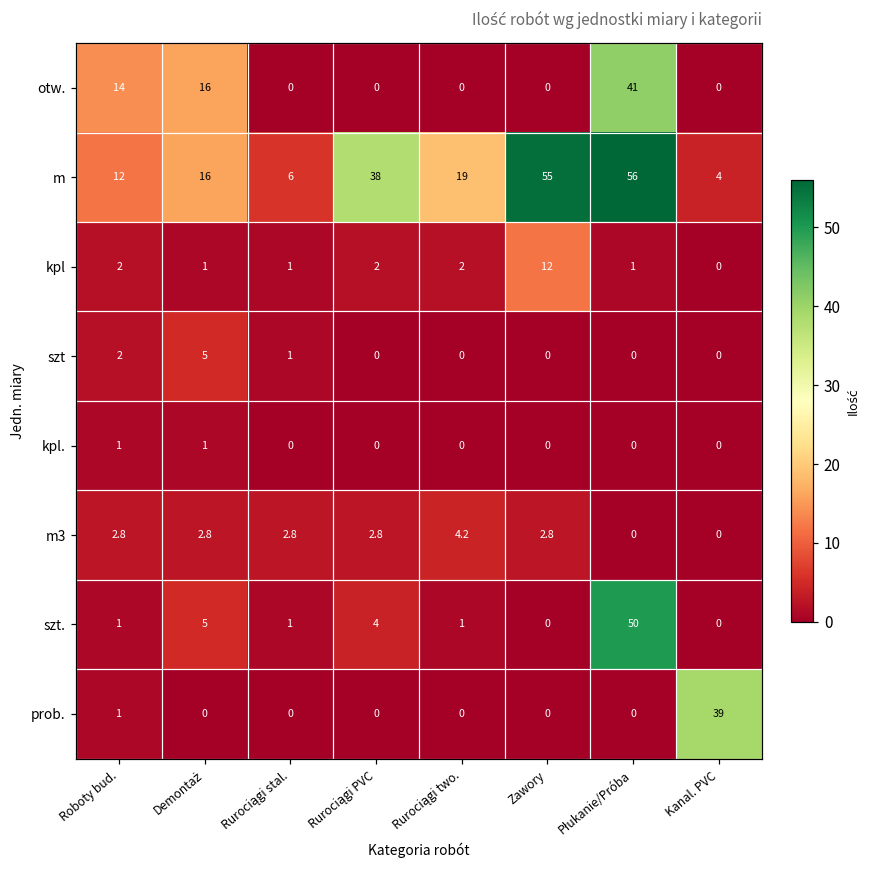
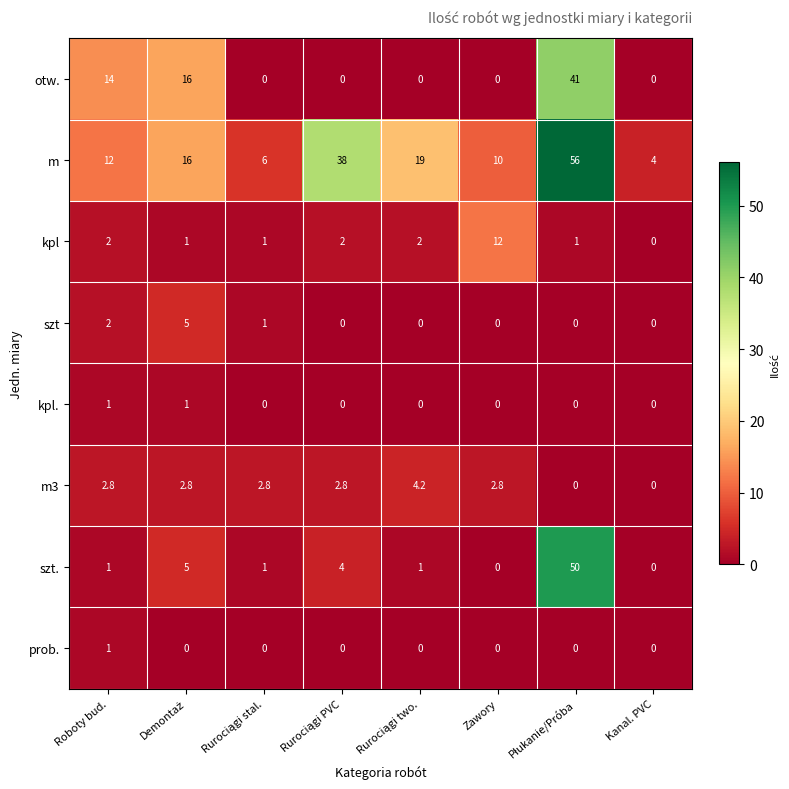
m, Zawory: 55 -> 10
prob., Kanal. PVC: 39 -> 0
